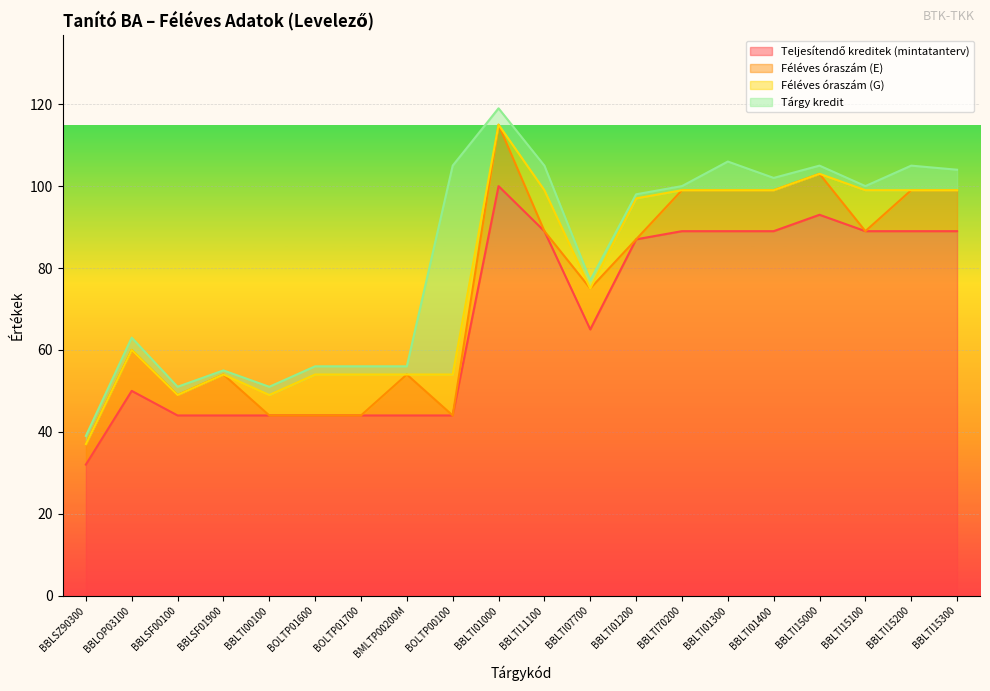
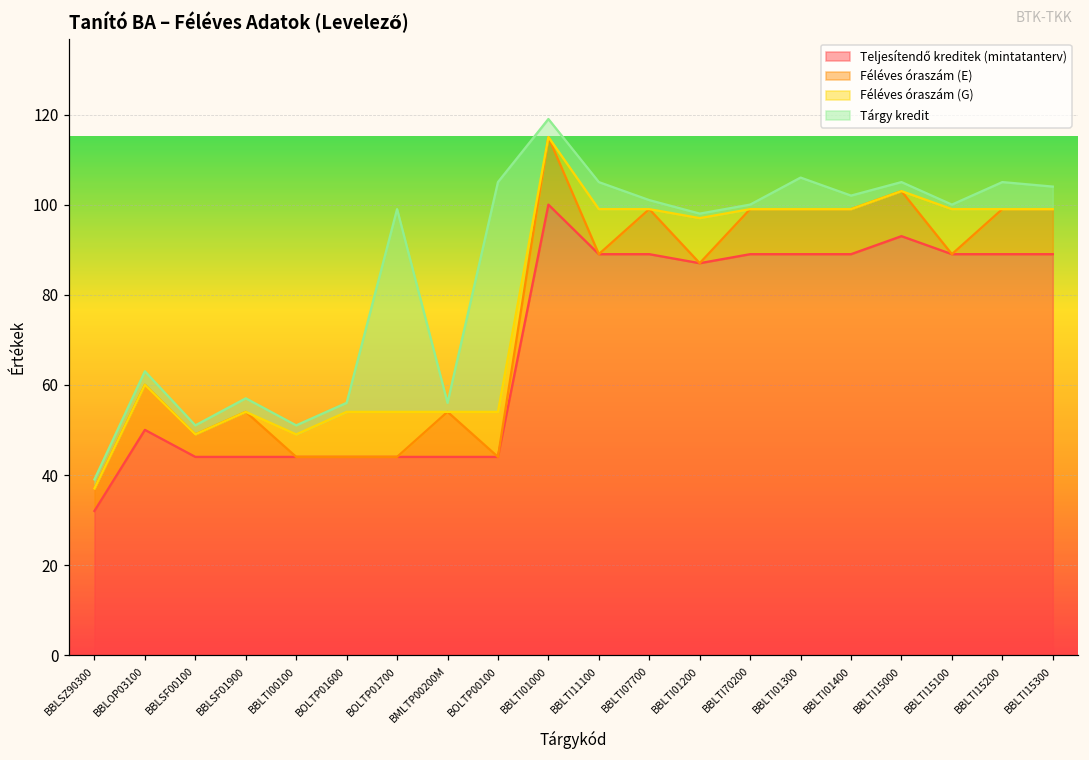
Tárgy kredit, BBLSF01900: 1 -> 3
Tárgy kredit, BOLTP01700: 2 -> 45
Teljesítendő kreditek (mintatanterv), BBLTI07700: 65 -> 89
